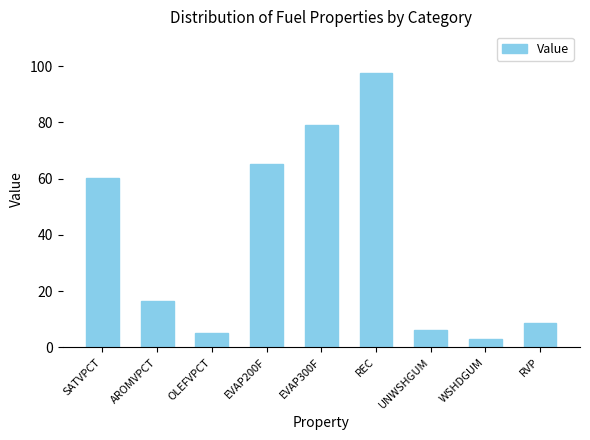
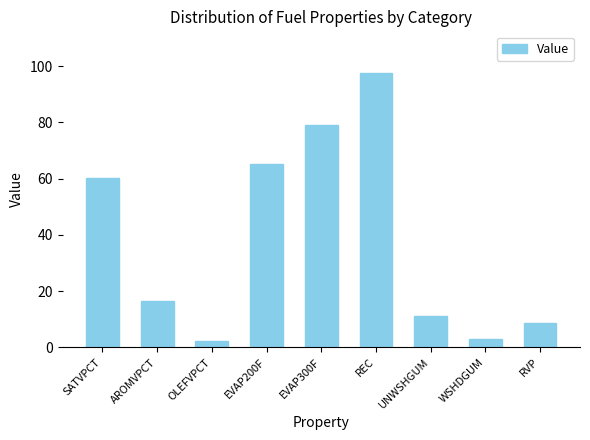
OLEFVPCT: 5 -> 2
UNWSHGUM: 6 -> 11
